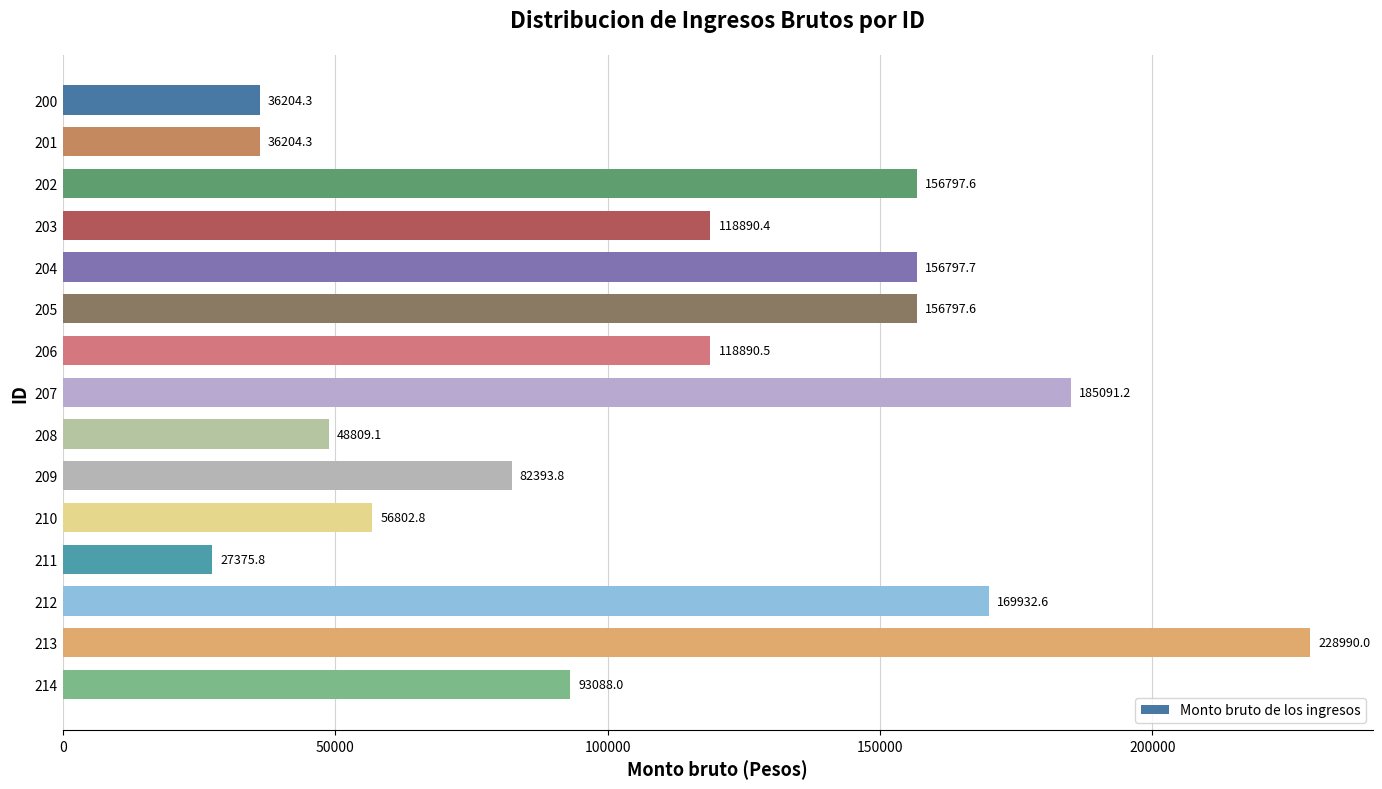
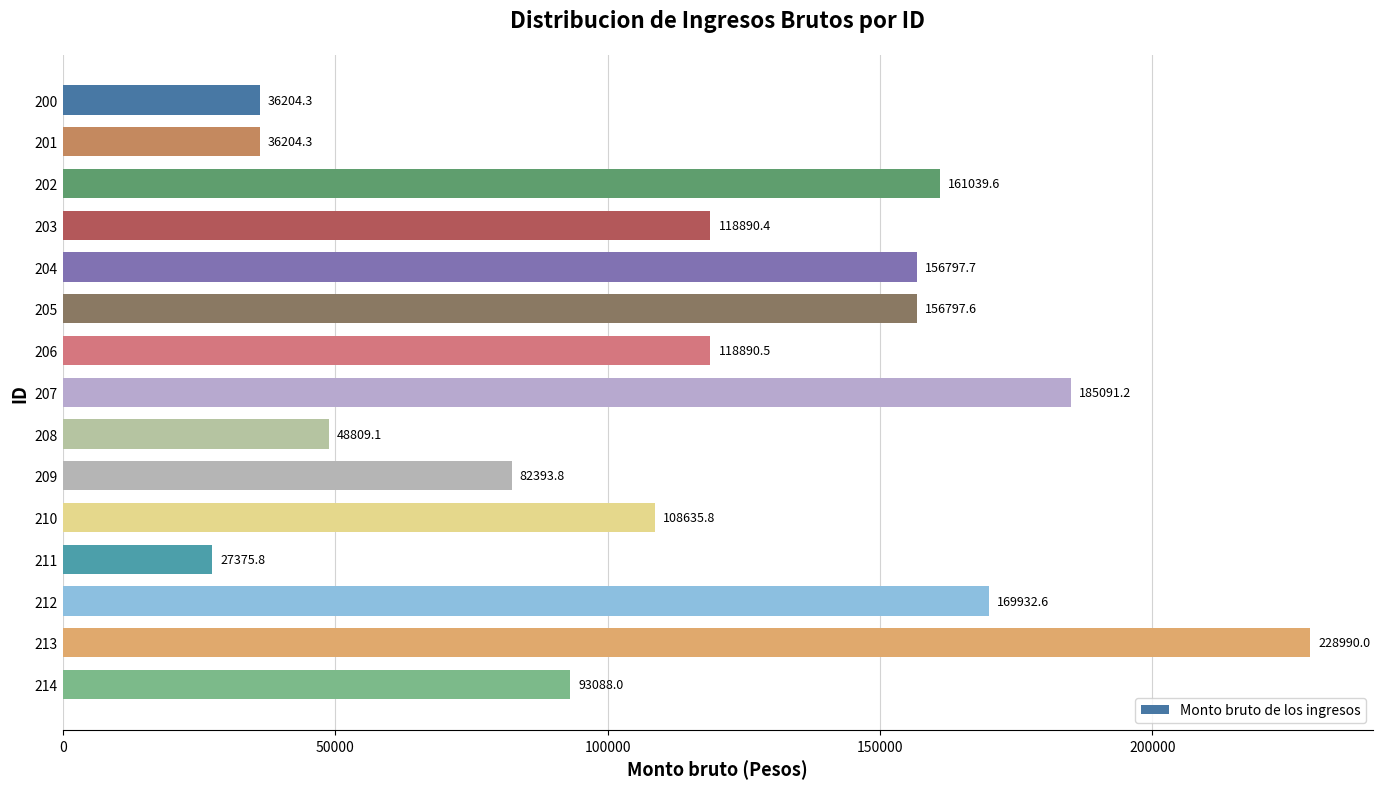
202: 156797.6 -> 161039.6
210: 56802.8 -> 108635.8
